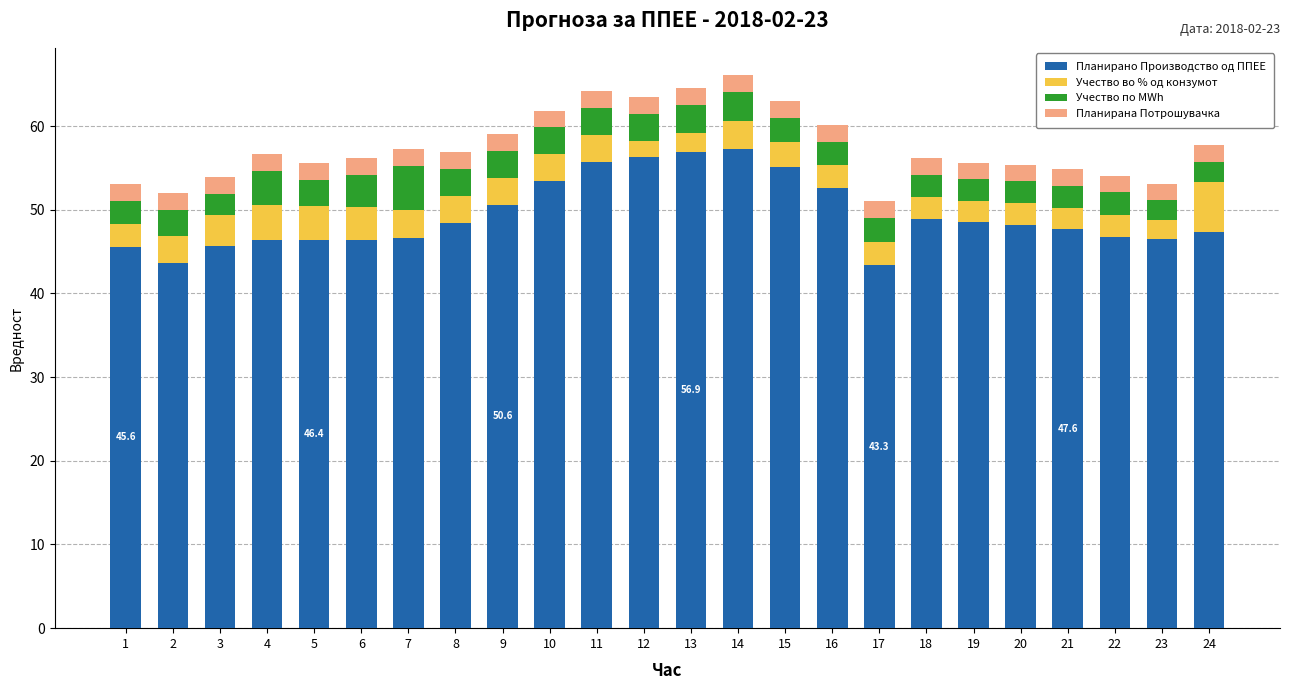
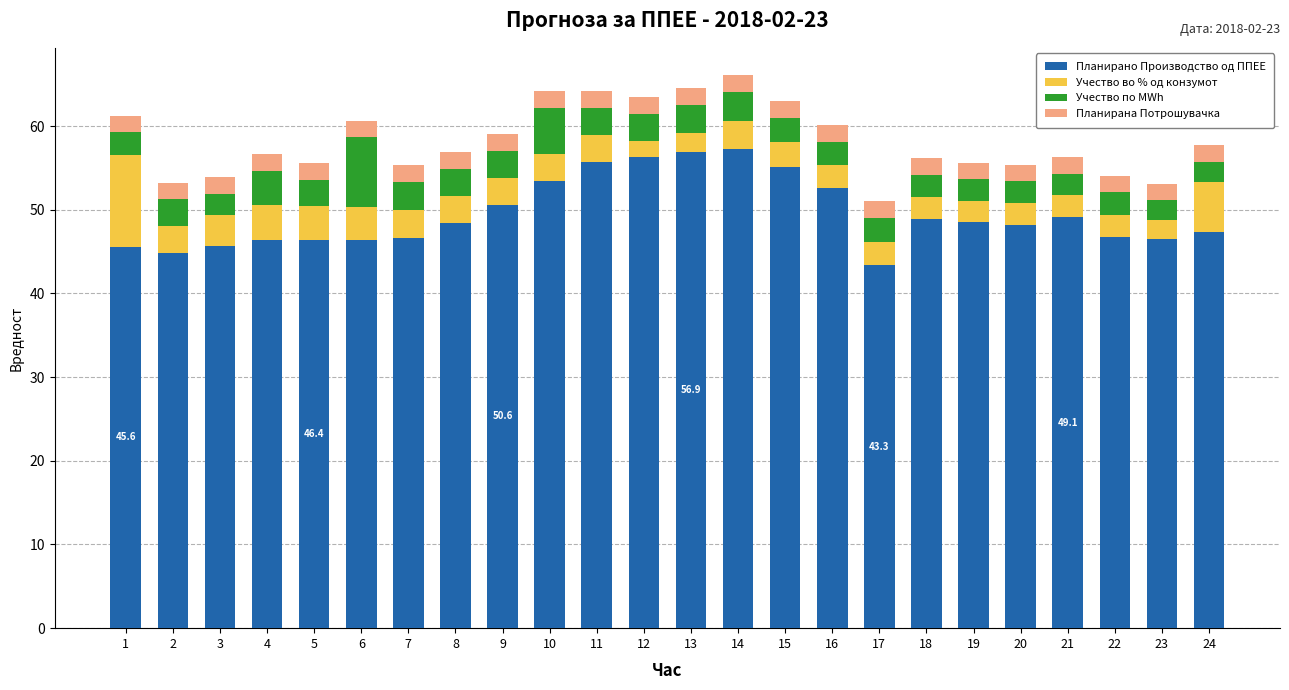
Учество во % од конзумот, 1: 3 -> 11
Планирано Производство од ППЕЕ, 2: 44 -> 45
Учество по MWh, 6: 4 -> 8
Учество по MWh, 7: 5 -> 3
Учество по MWh, 10: 3 -> 6
Планирано Производство од ППЕЕ, 21: 47.6 -> 49.1
